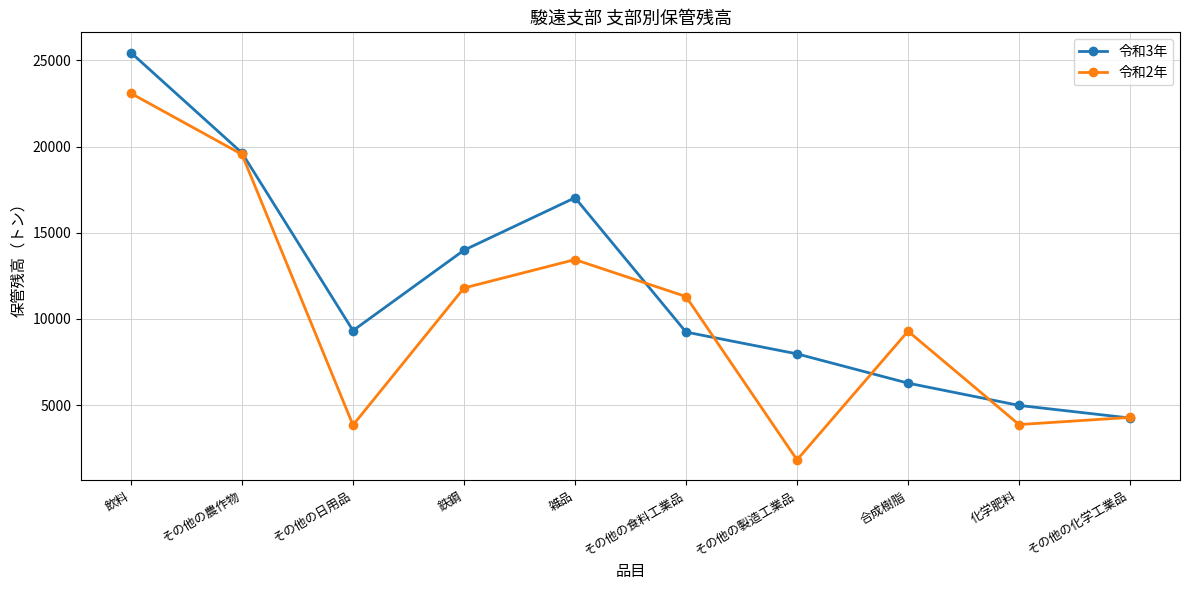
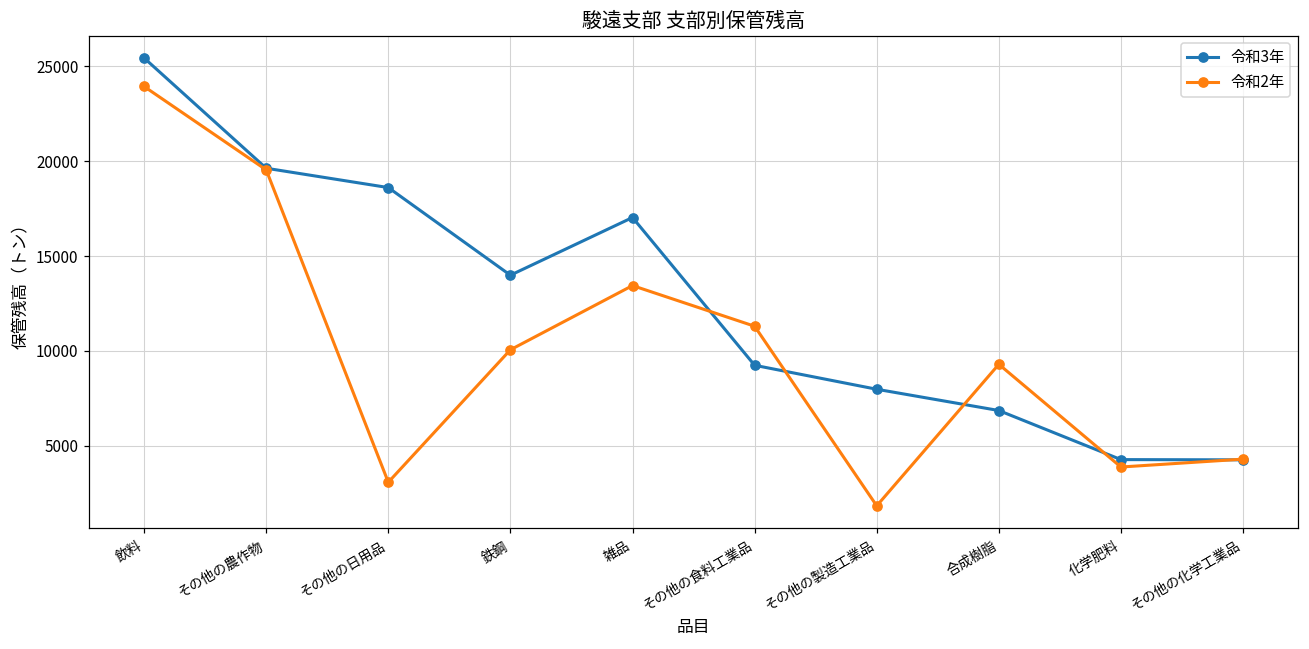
令和2年, 飲料: 23100 -> 23900
令和3年, その他の日用品: 9300 -> 18600
令和2年, その他の日用品: 3800 -> 3100
令和2年, 鉄鋼: 11800 -> 10100
令和3年, 合成樹脂: 6300 -> 6900
令和3年, 化学肥料: 5000 -> 4300
